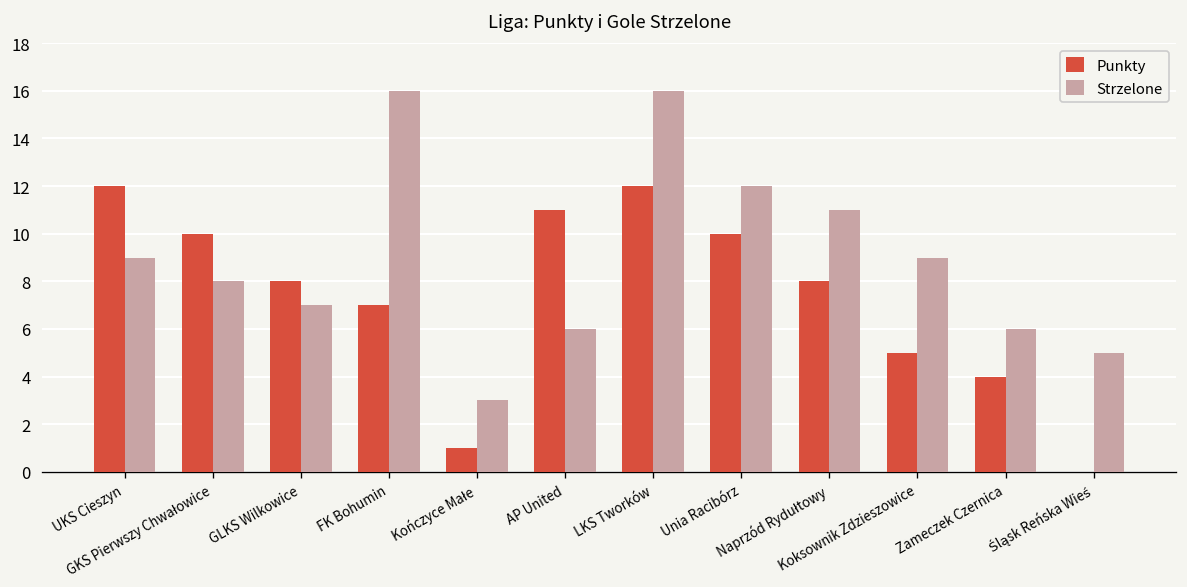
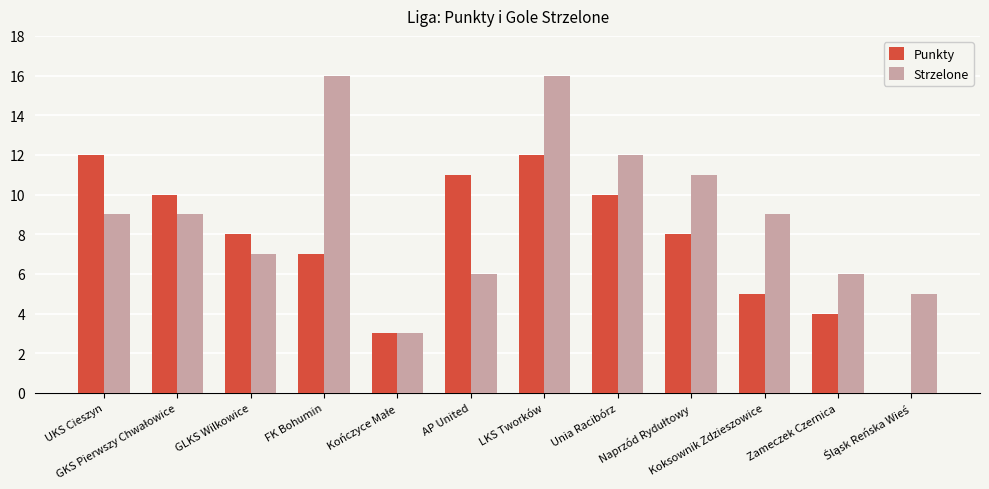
Strzelone, GKS Pierwszy Chwałowice: 8 -> 9
Punkty, Kończyce Małe: 1 -> 3
